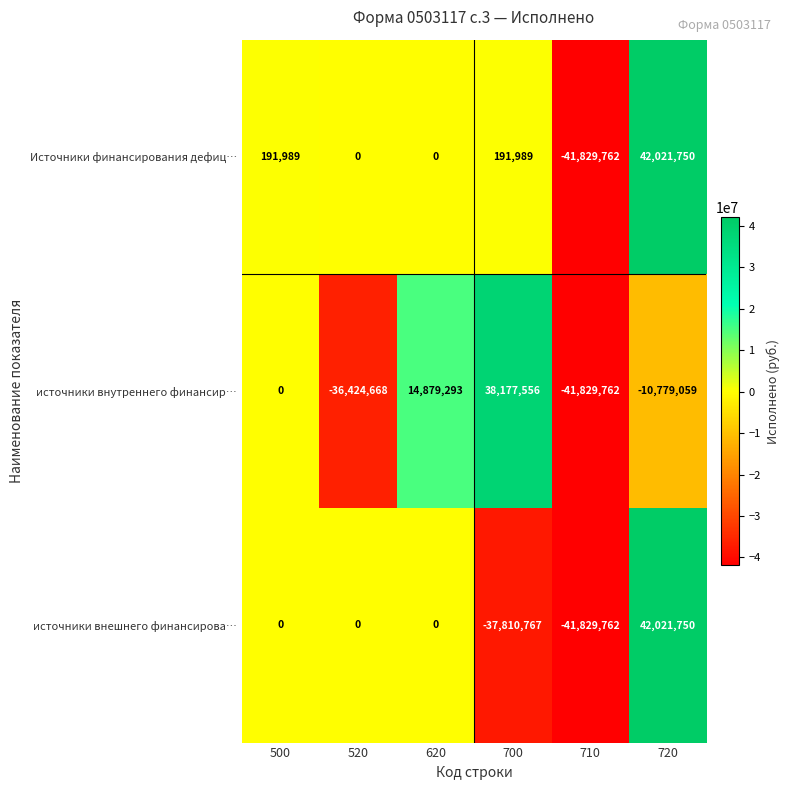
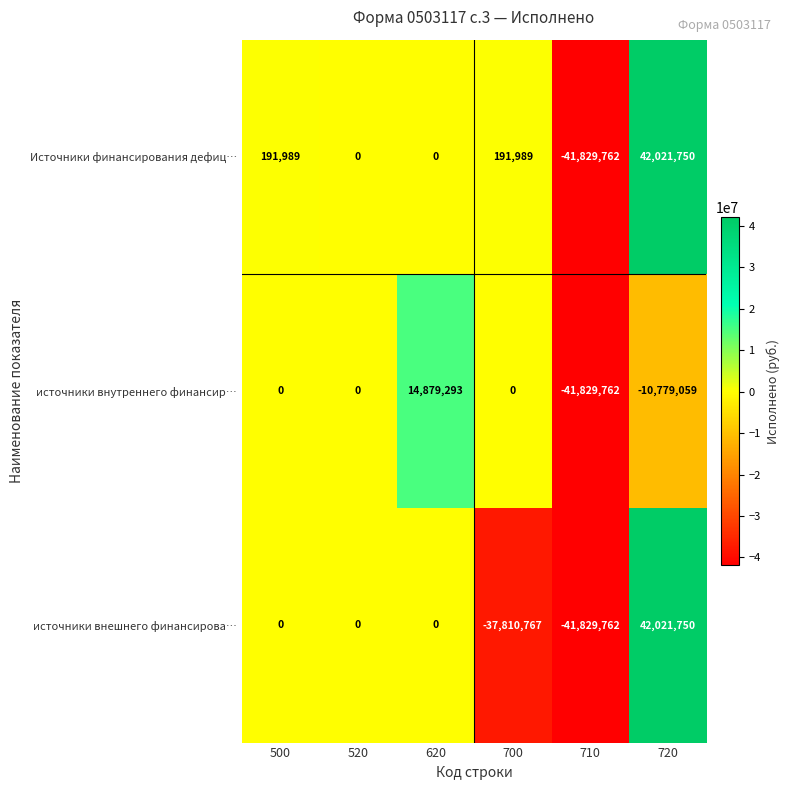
источники внутреннего финансир…, 520: -36,424,668 -> 0
источники внутреннего финансир…, 700: 38,177,556 -> 0
